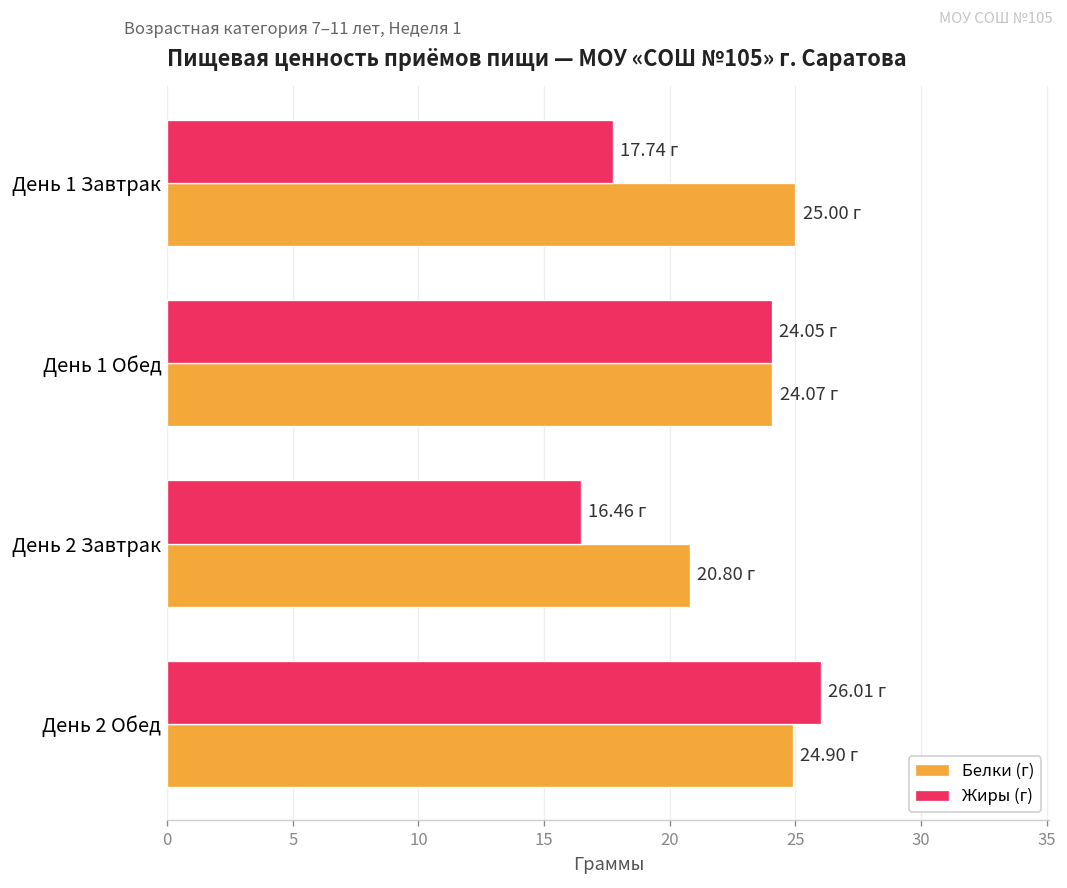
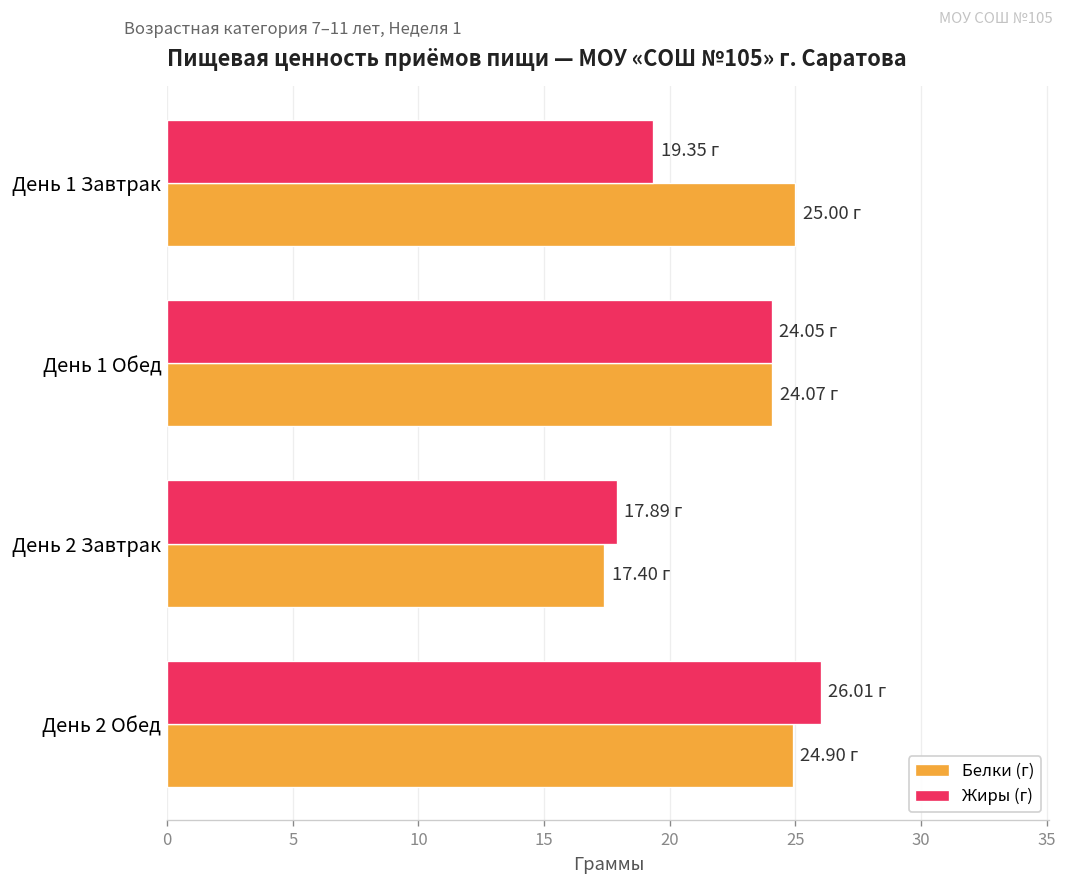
Жиры (г), День 1 Завтрак: 17.74 -> 19.35
Жиры (г), День 2 Завтрак: 16.46 -> 17.89
Белки (г), День 2 Завтрак: 20.80 -> 17.40
